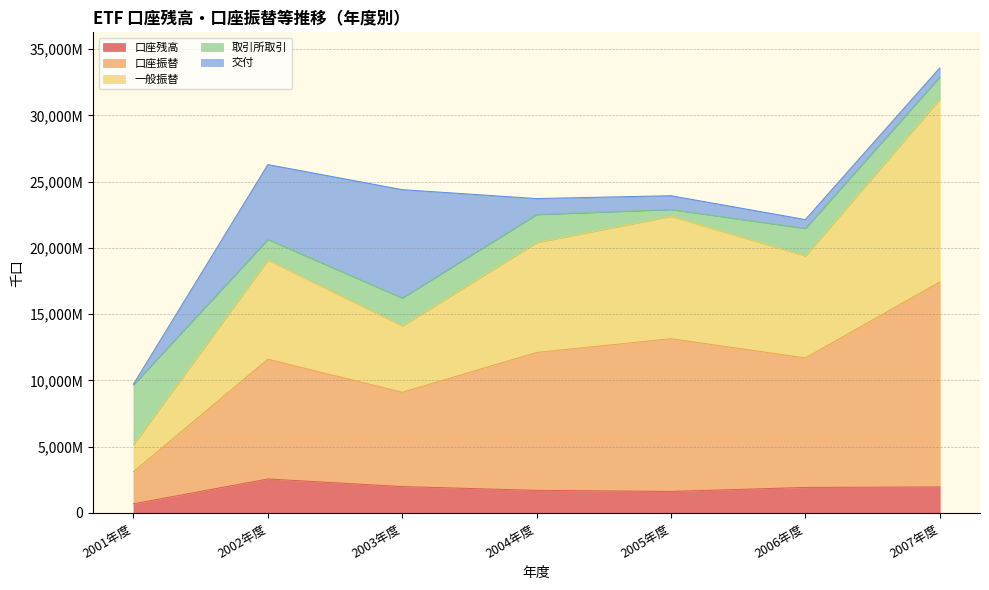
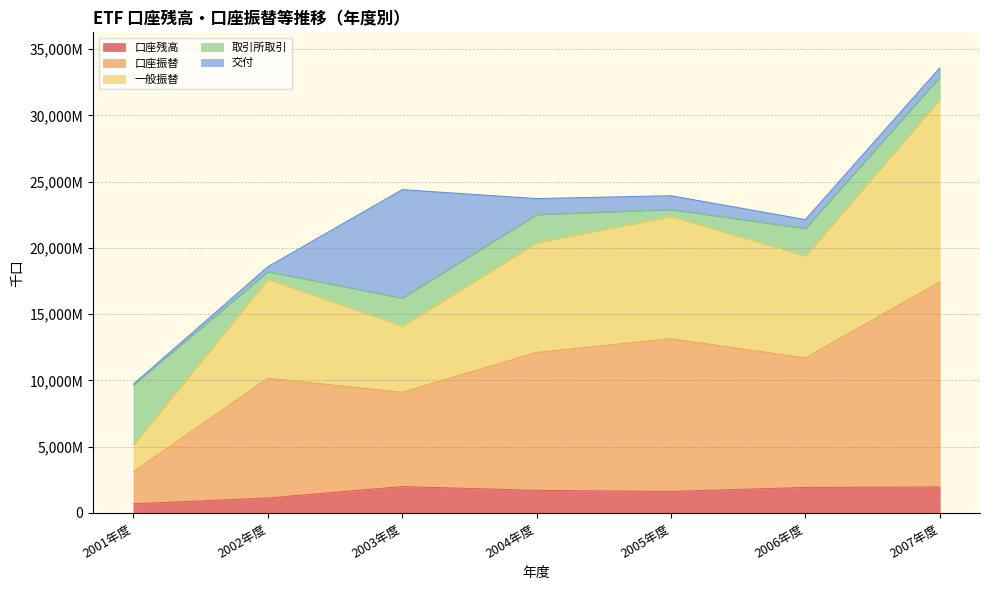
口座残高, 2002年度: 2,600,000,000 -> 1,100,000,000
取引所取引, 2002年度: 1,600,000,000 -> 600,000,000
交付, 2002年度: 5,700,000,000 -> 400,000,000
